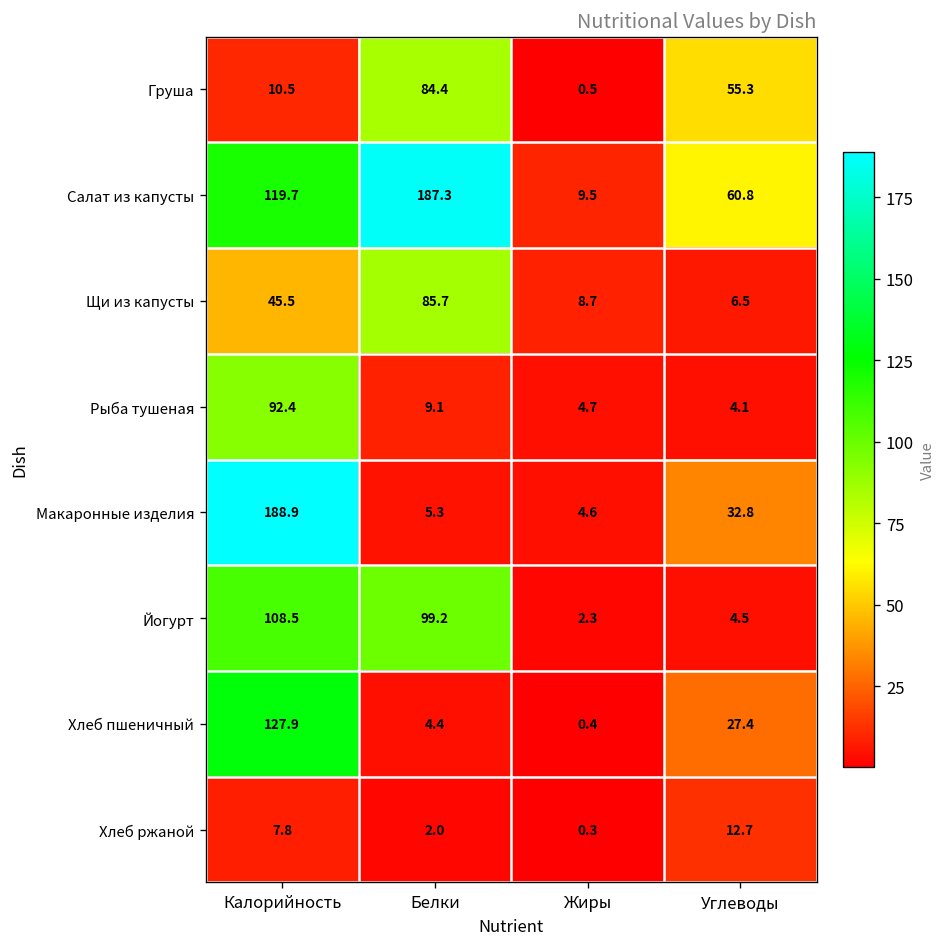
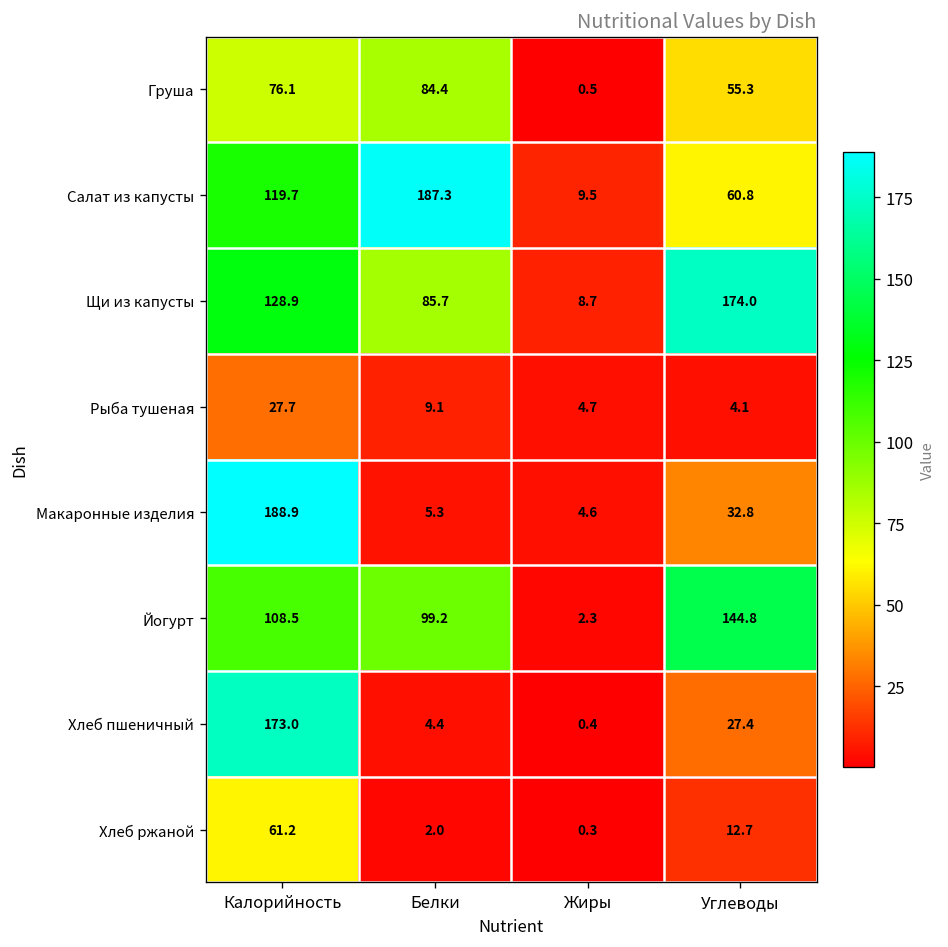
Груша, Калорийность: 10.5 -> 76.1
Щи из капусты, Калорийность: 45.5 -> 128.9
Щи из капусты, Углеводы: 6.5 -> 174.0
Рыба тушеная, Калорийность: 92.4 -> 27.7
Йогурт, Углеводы: 4.5 -> 144.8
Хлеб пшеничный, Калорийность: 127.9 -> 173.0
Хлеб ржаной, Калорийность: 7.8 -> 61.2
